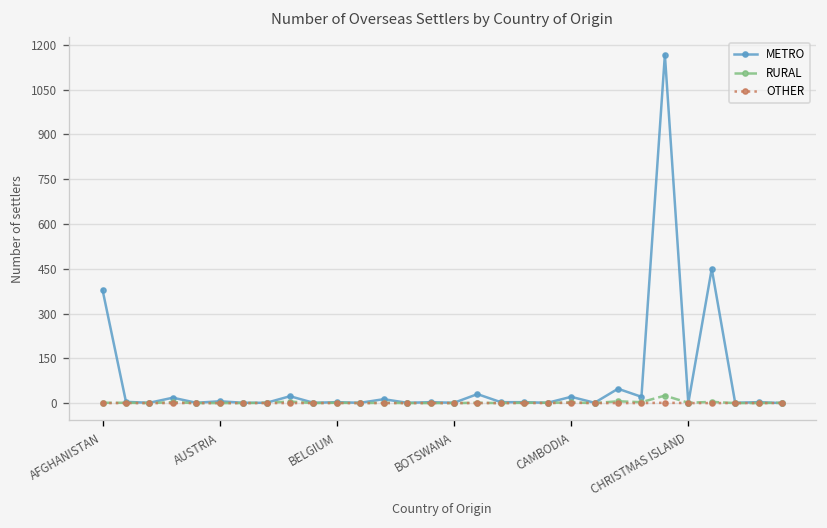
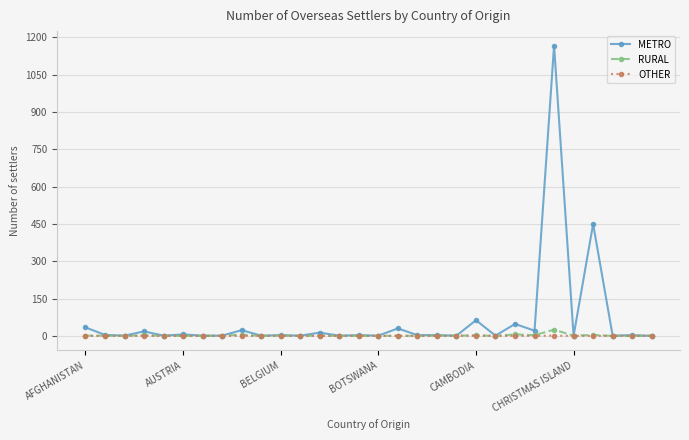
METRO, AFGHANISTAN: 380 -> 30
METRO, CAMBODIA: 20 -> 60
